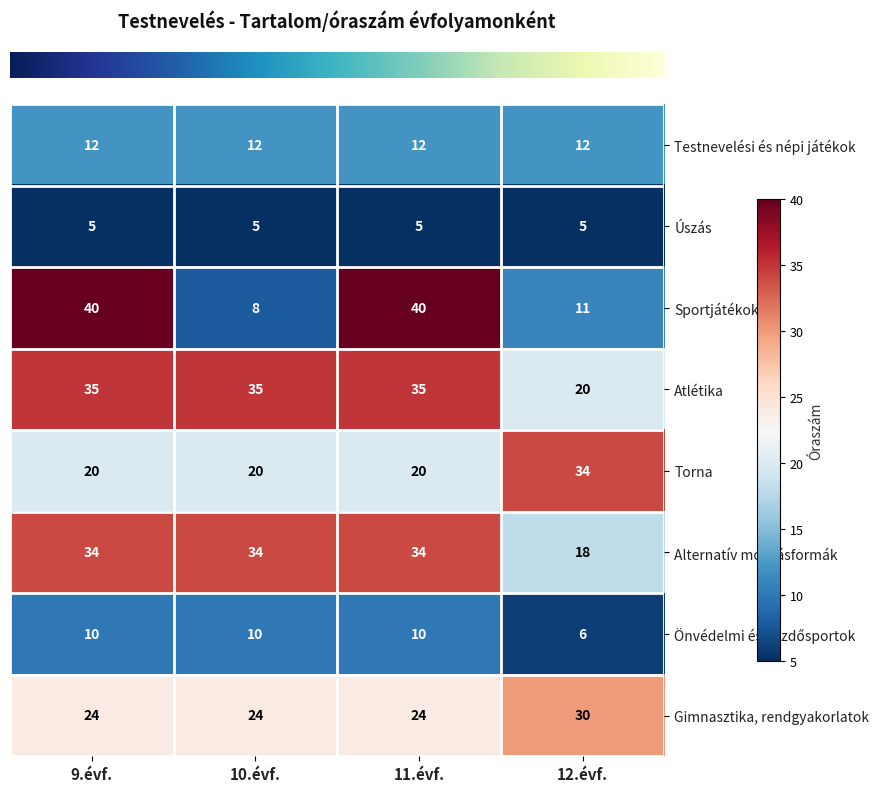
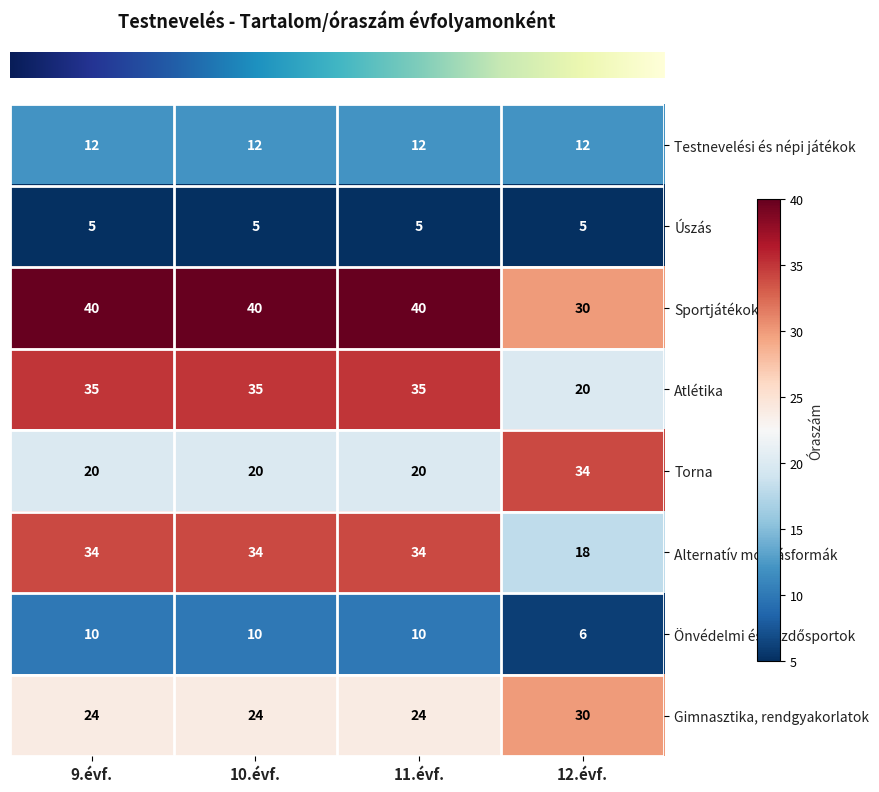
Sportjátékok, 10.évf.: 8 -> 40
Sportjátékok, 12.évf.: 11 -> 30
